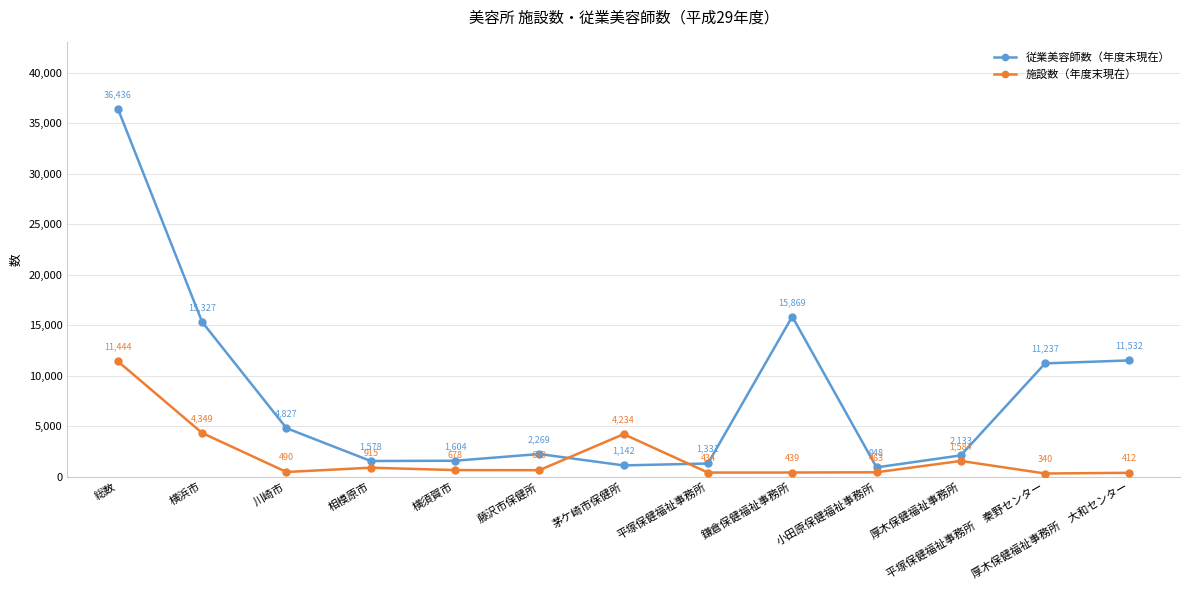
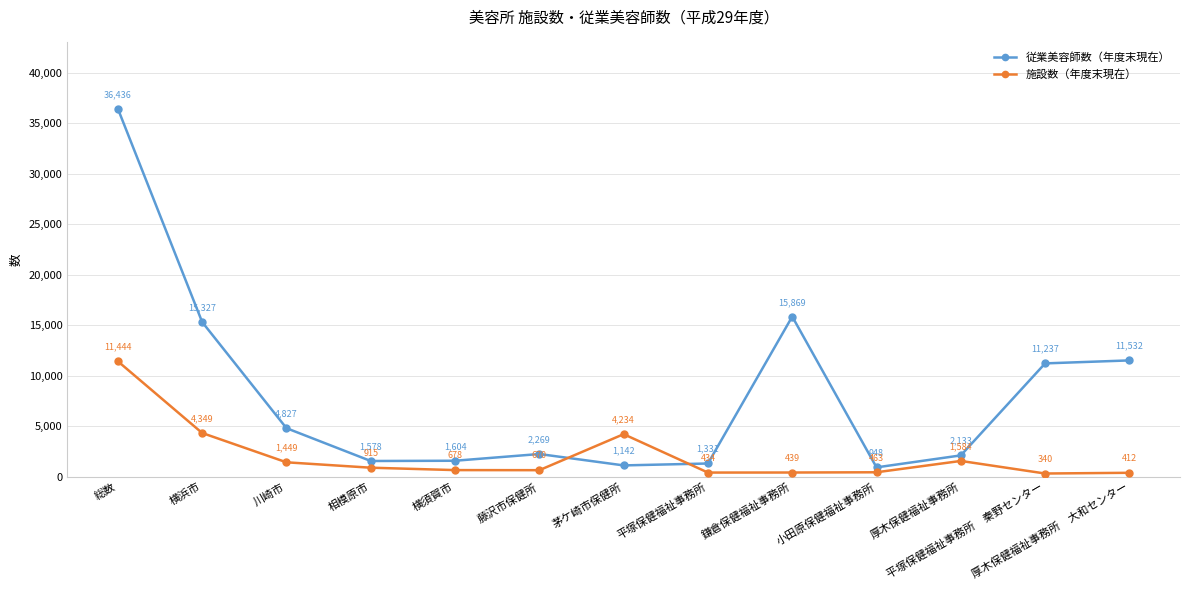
施設数（年度末現在）, 川崎市: 490 -> 1,449
